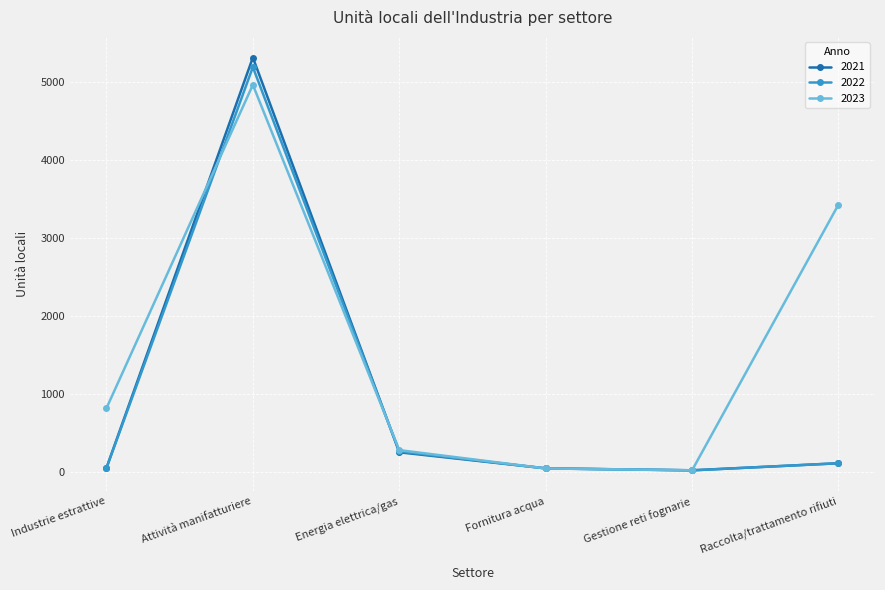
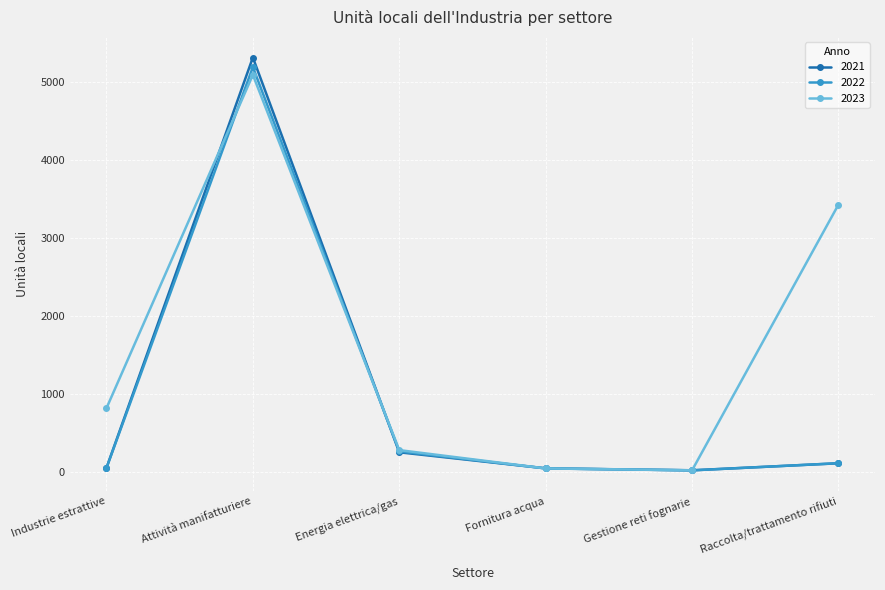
2023, Attività manifatturiere: 5000 -> 5100
